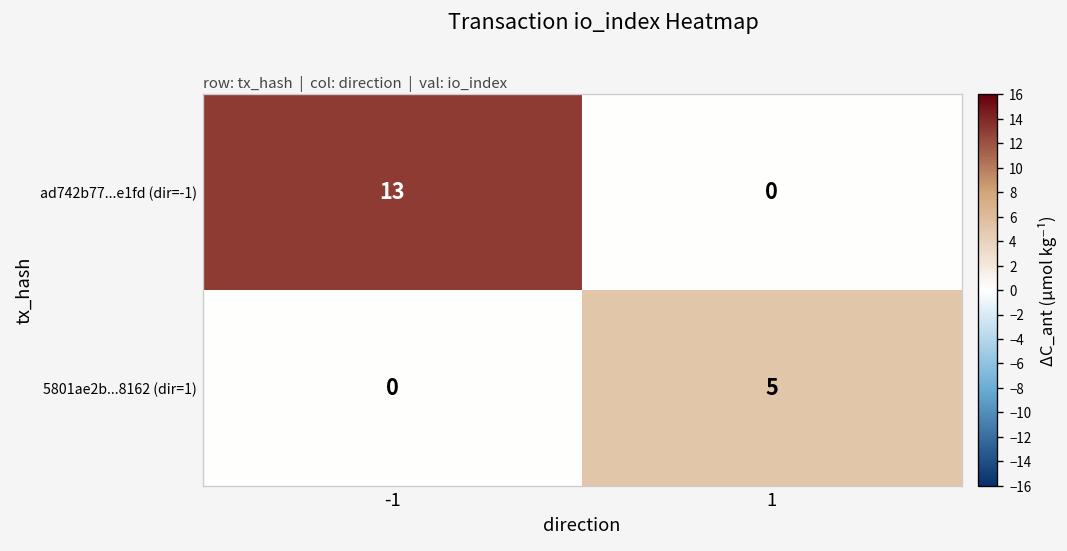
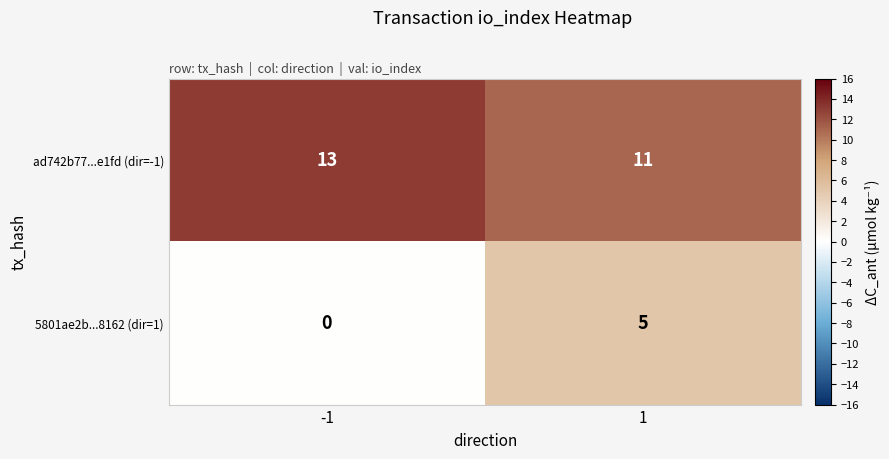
ad742b77...e1fd (dir=-1), 1: 0 -> 11
